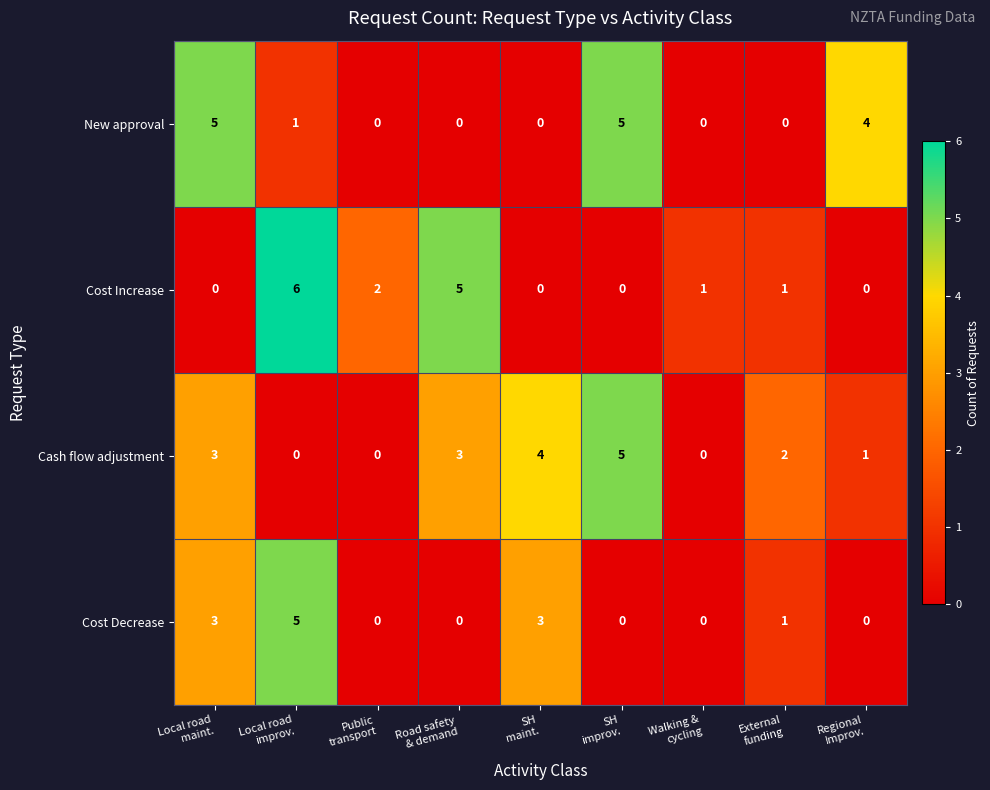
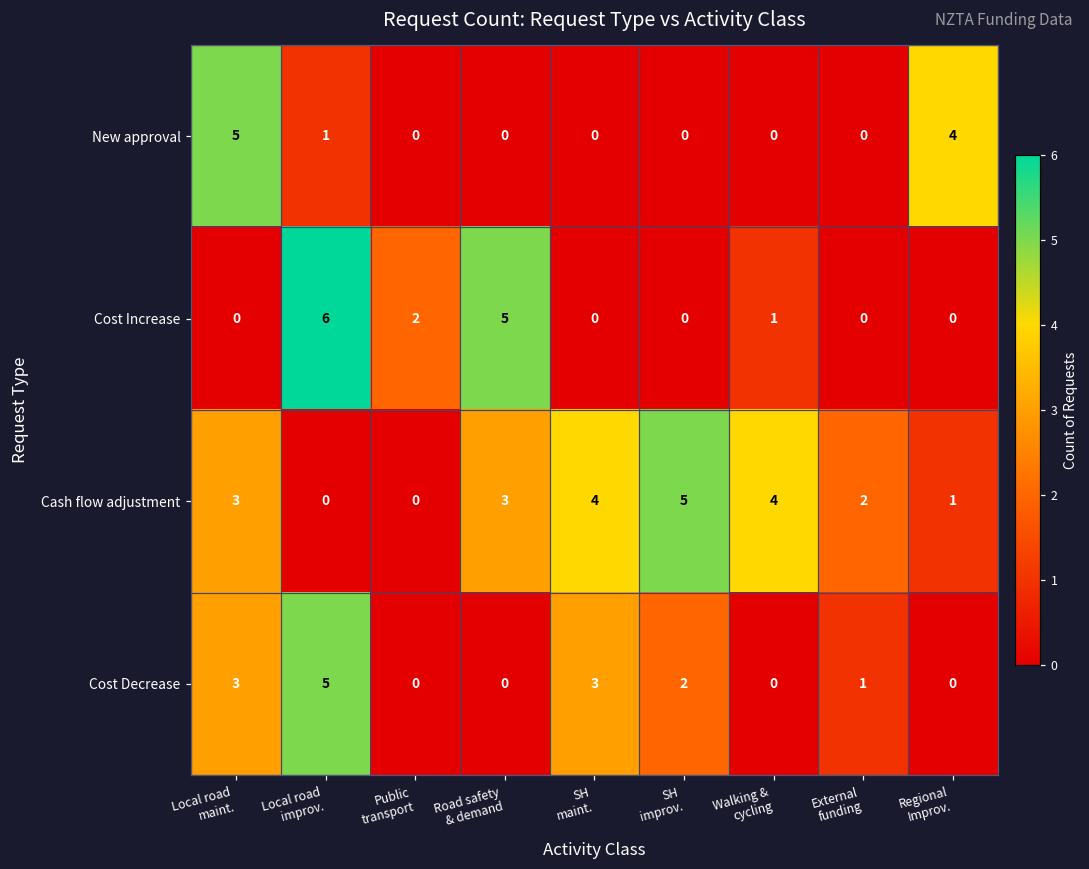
New approval, SH improv.: 5 -> 0
Cost Increase, External funding: 1 -> 0
Cash flow adjustment, Walking & cycling: 0 -> 4
Cost Decrease, SH improv.: 0 -> 2
